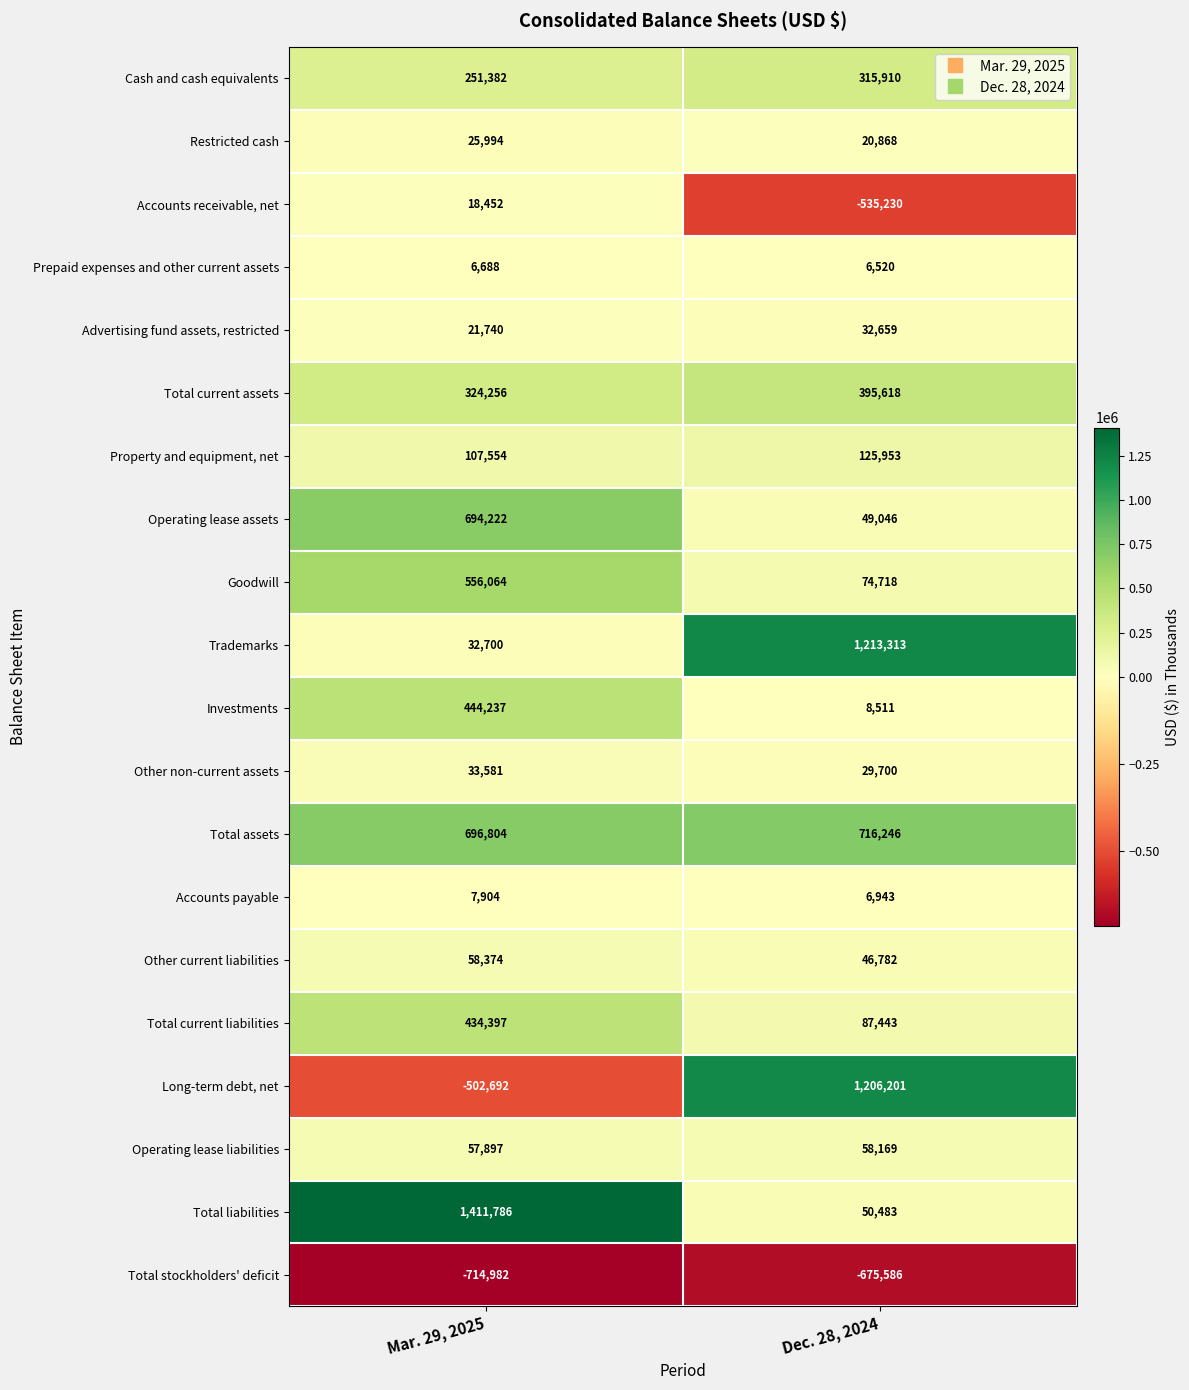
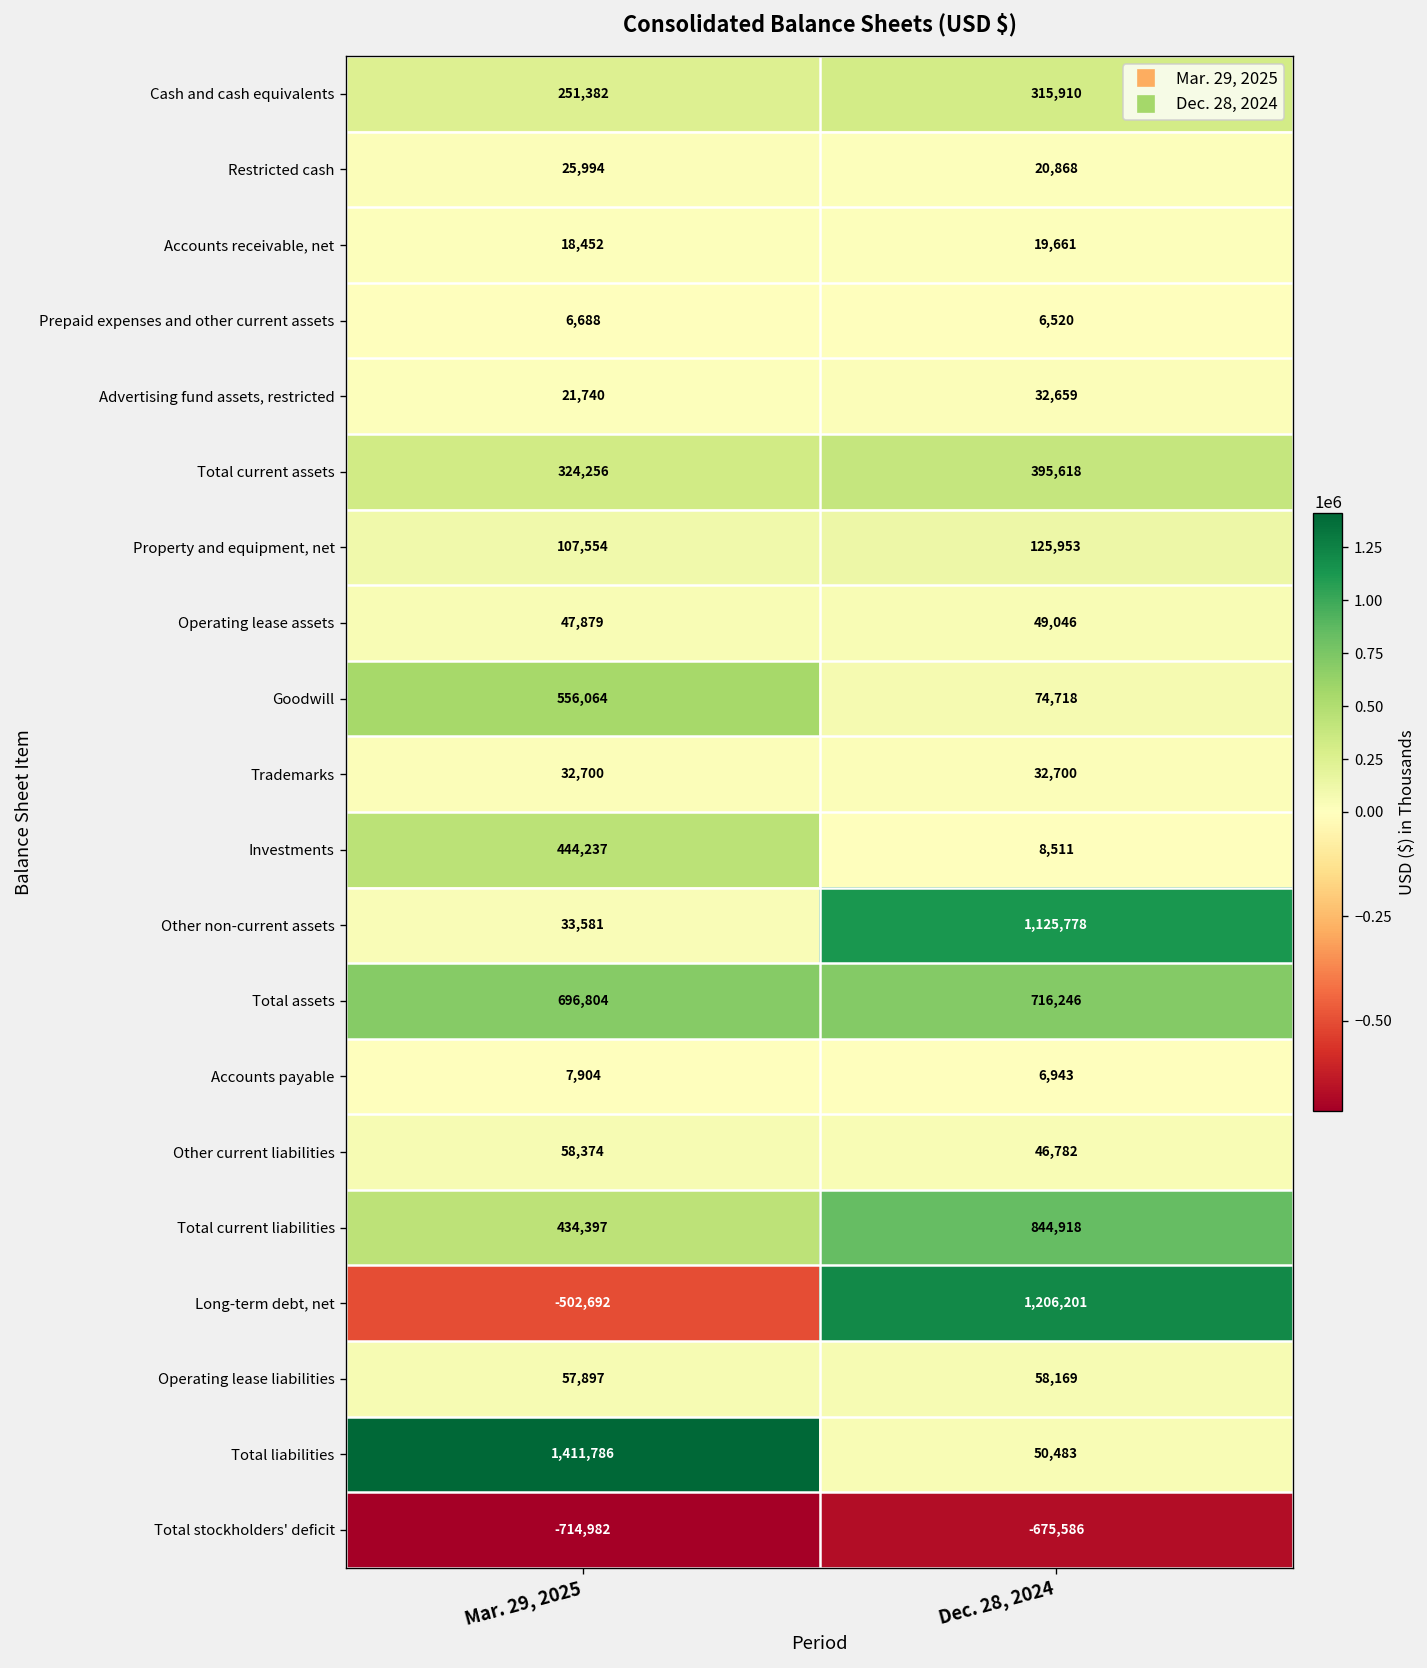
Accounts receivable, net, Dec. 28, 2024: -535,230 -> 19,661
Operating lease assets, Mar. 29, 2025: 694,222 -> 47,879
Trademarks, Dec. 28, 2024: 1,213,313 -> 32,700
Other non-current assets, Dec. 28, 2024: 29,700 -> 1,125,778
Total current liabilities, Dec. 28, 2024: 87,443 -> 844,918
